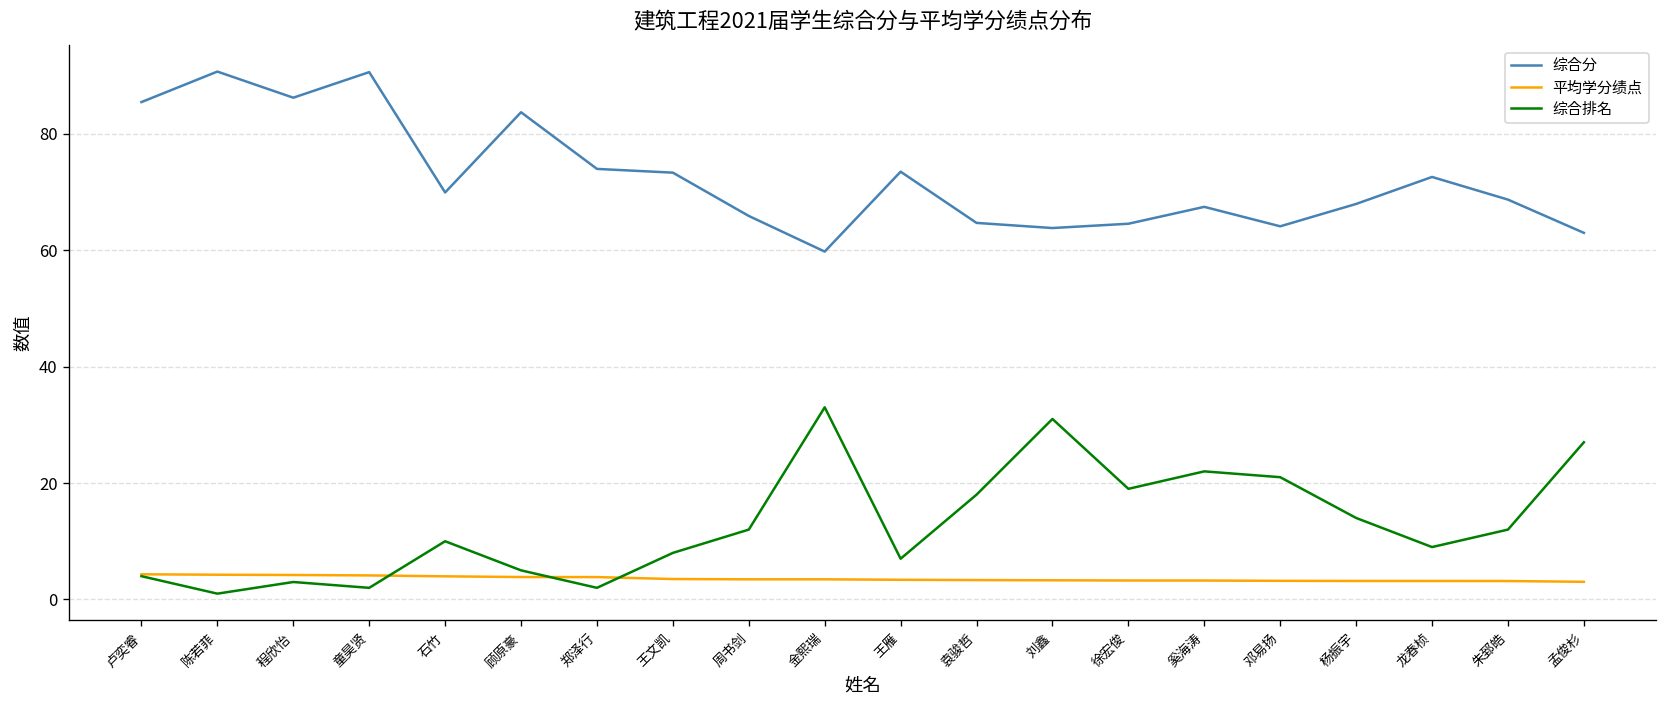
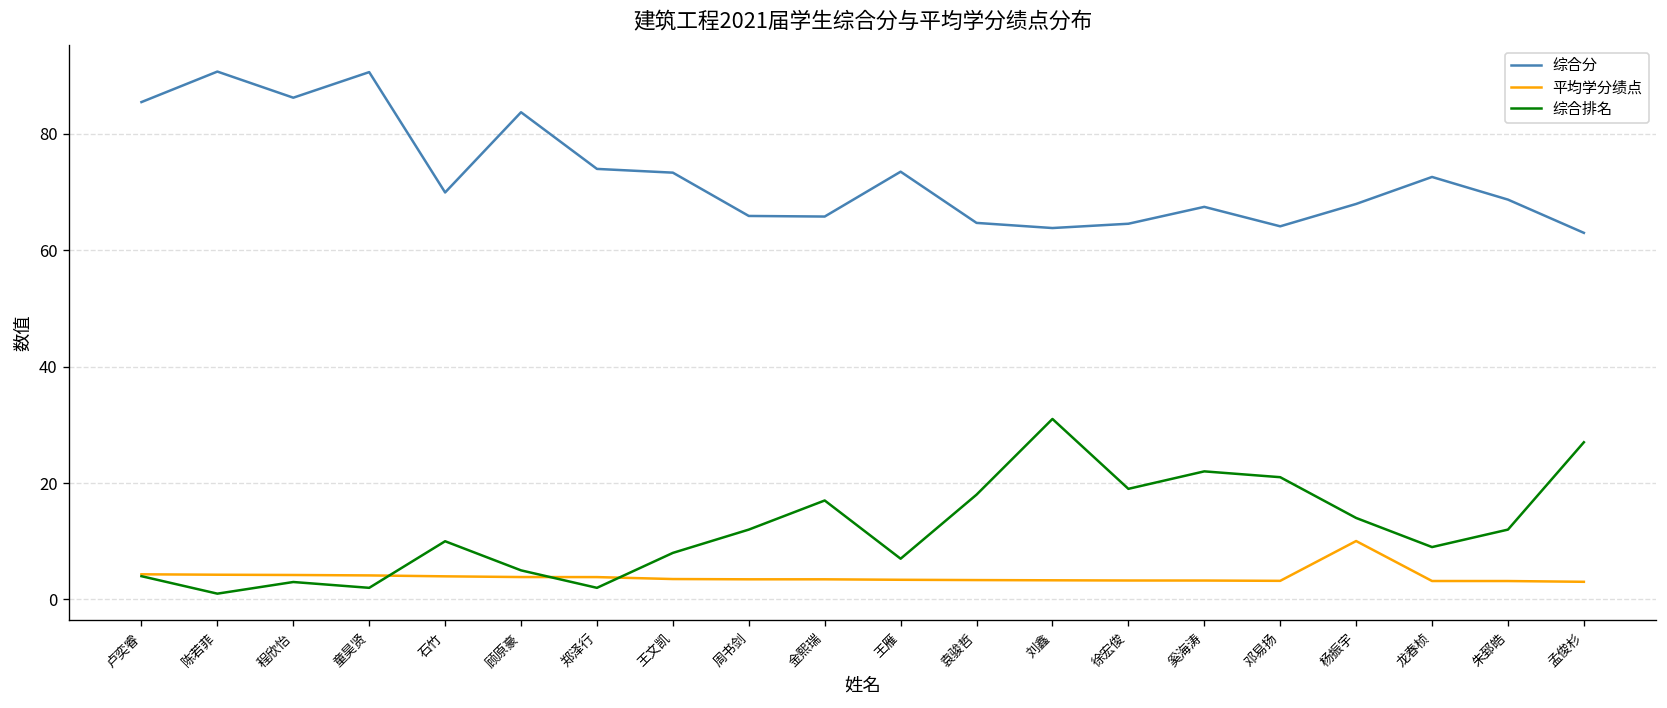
综合分, 金熙瑞: 60 -> 66
综合排名, 金熙瑞: 33 -> 17
平均学分绩点, 杨振宇: 3 -> 10
